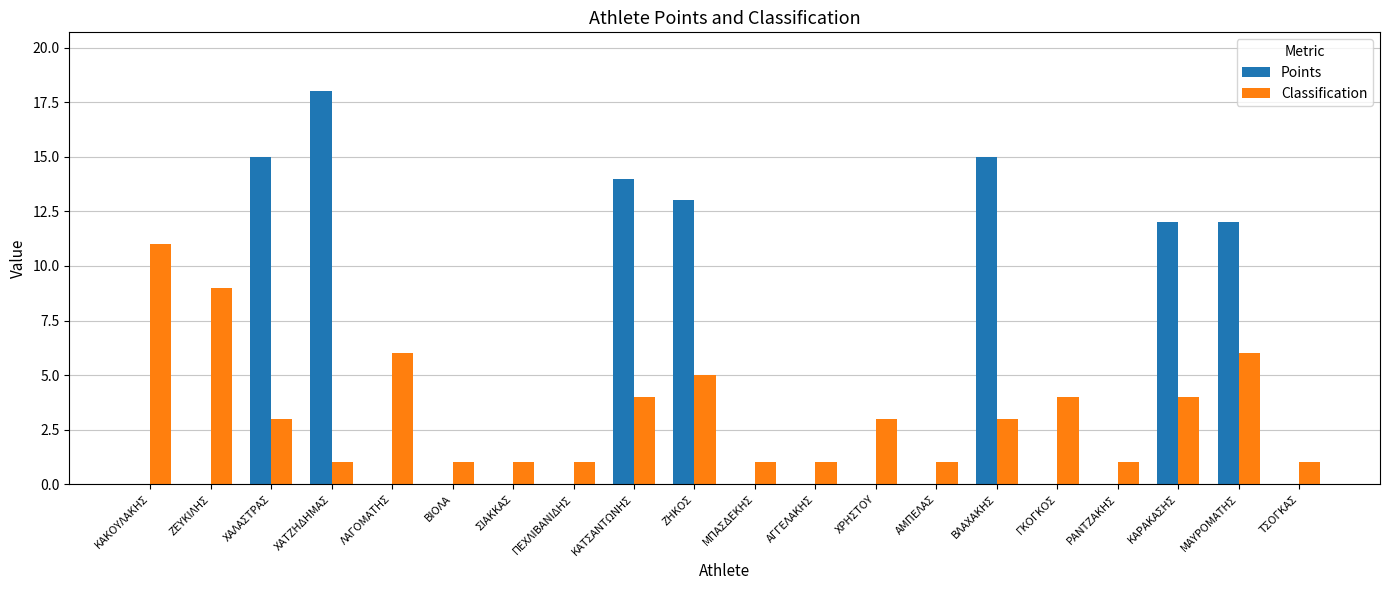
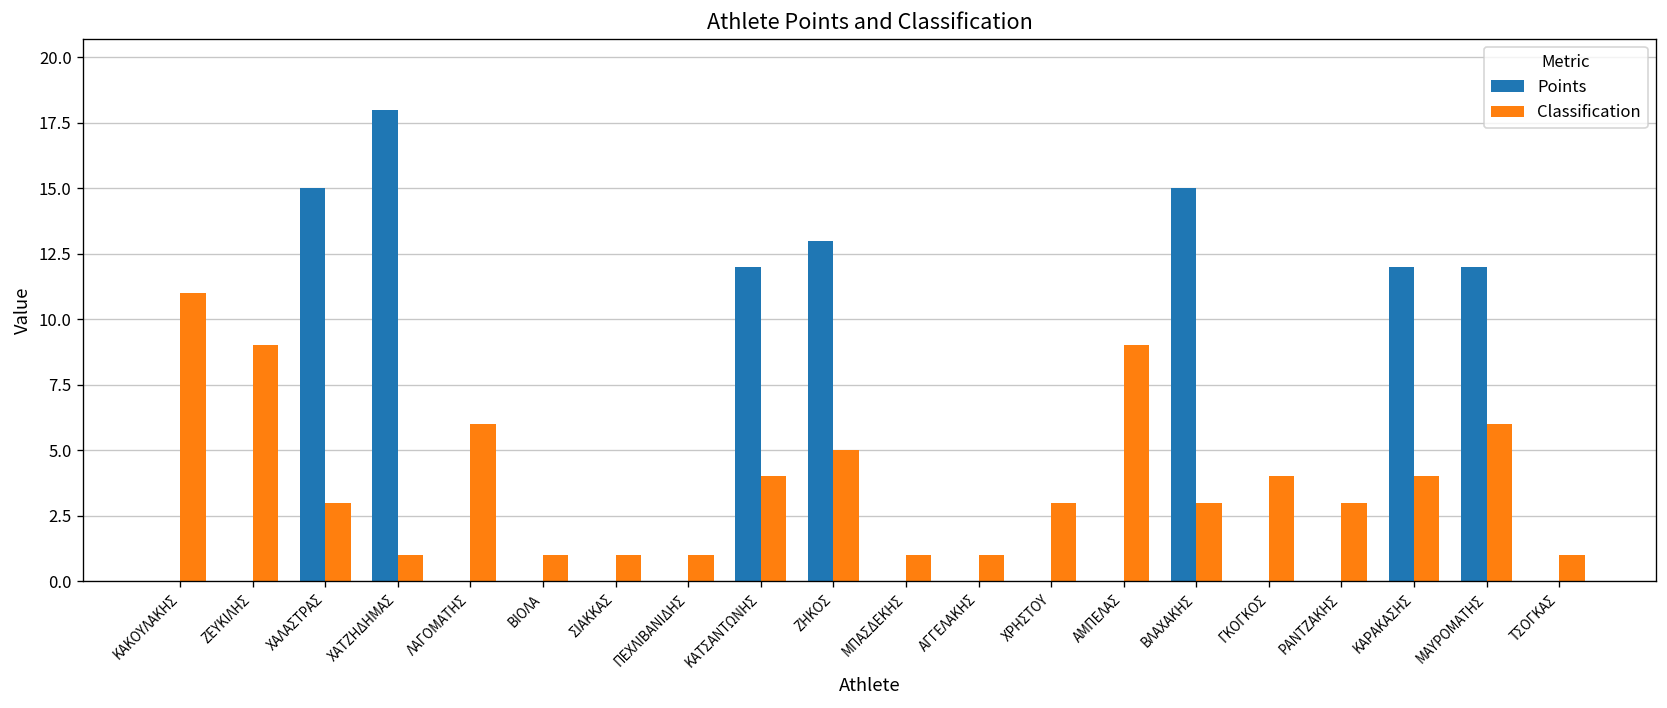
Points, ΚΑΤΣΑΝΤΩΝΗΣ: 14 -> 12
Classification, ΑΜΠΕΛΑΣ: 1 -> 9
Classification, ΡΑΝΤΖΑΚΗΣ: 1 -> 3
